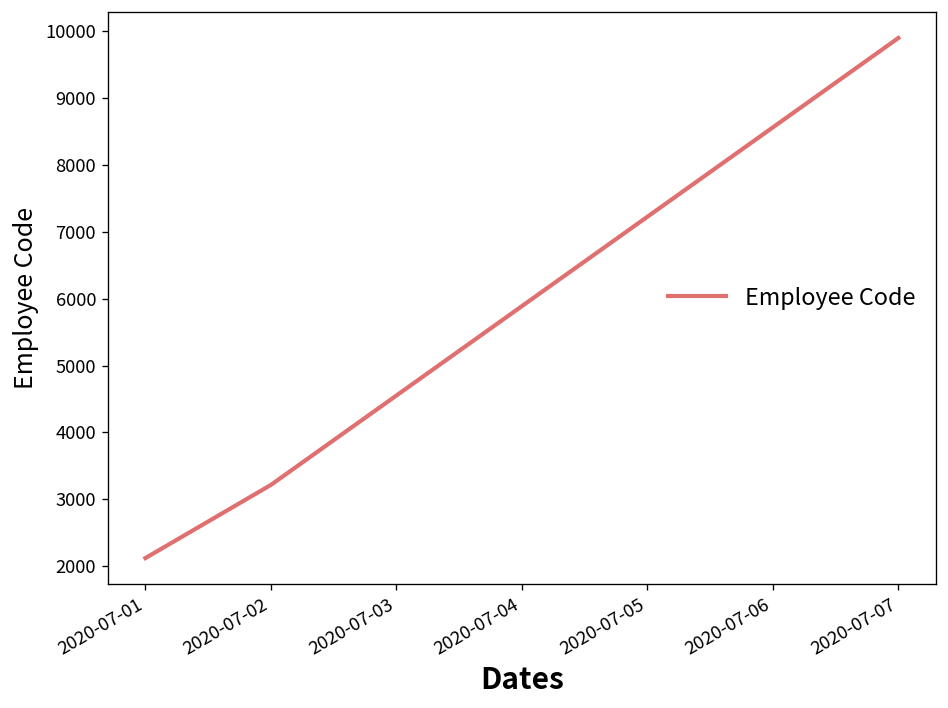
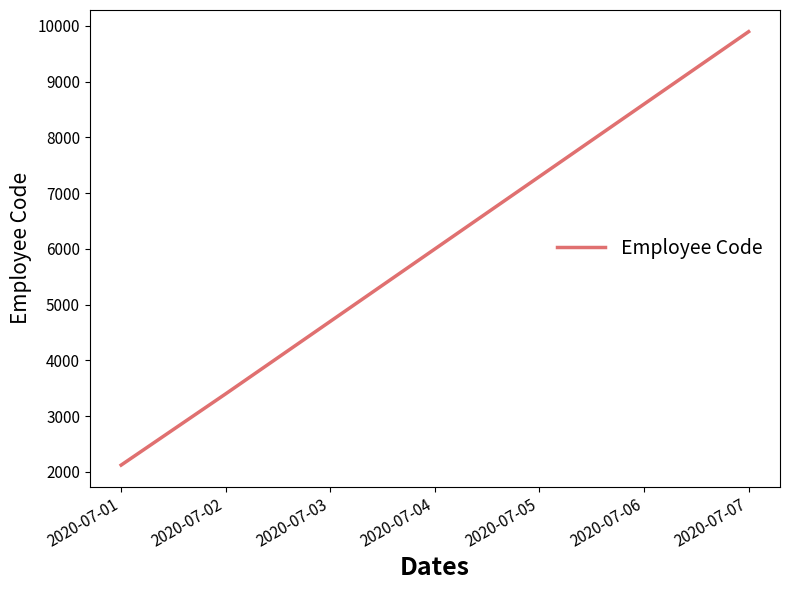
2020-07-02: 3200 -> 3400
